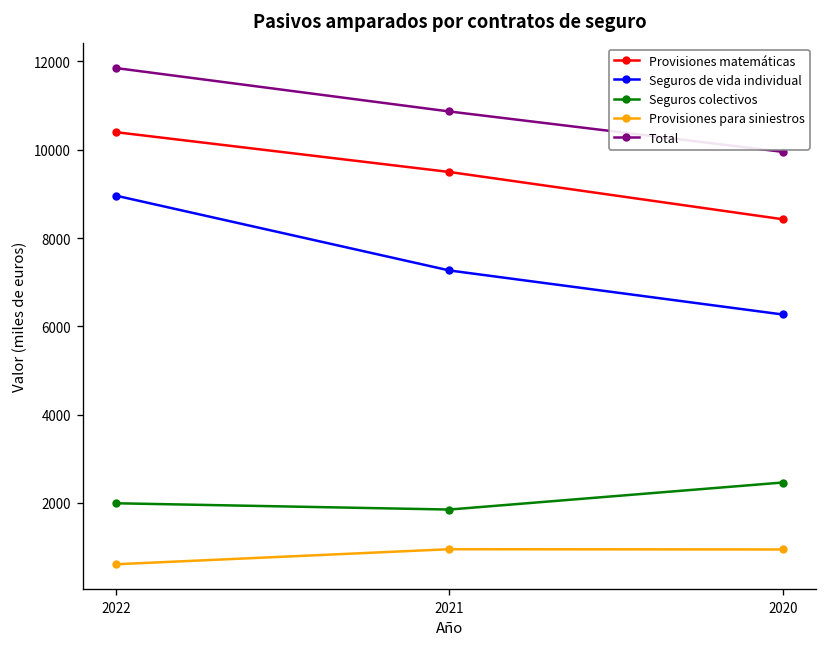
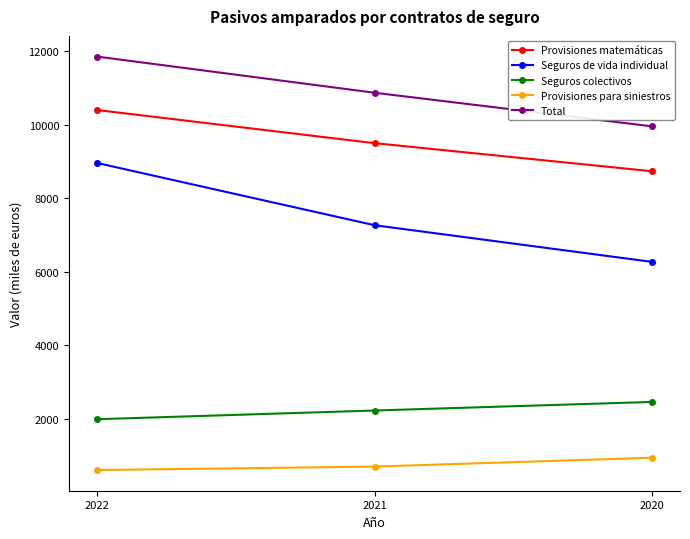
Seguros colectivos, 2021: 1900 -> 2200
Provisiones para siniestros, 2021: 1000 -> 700
Provisiones matemáticas, 2020: 8400 -> 8700
